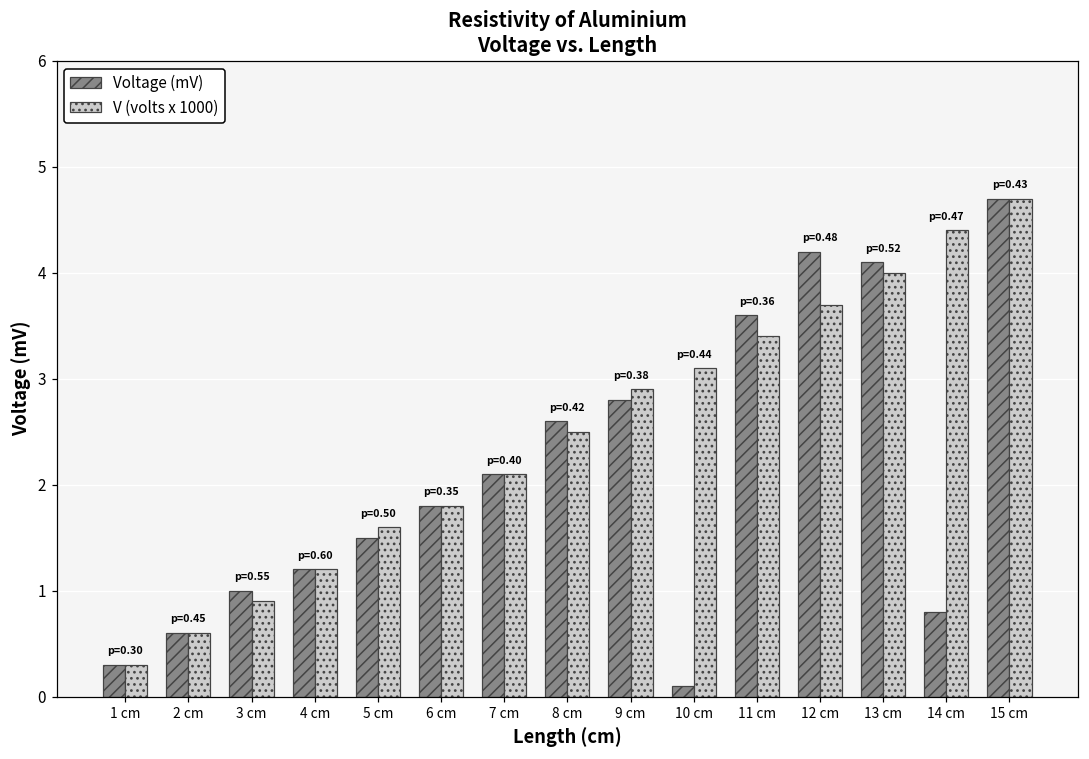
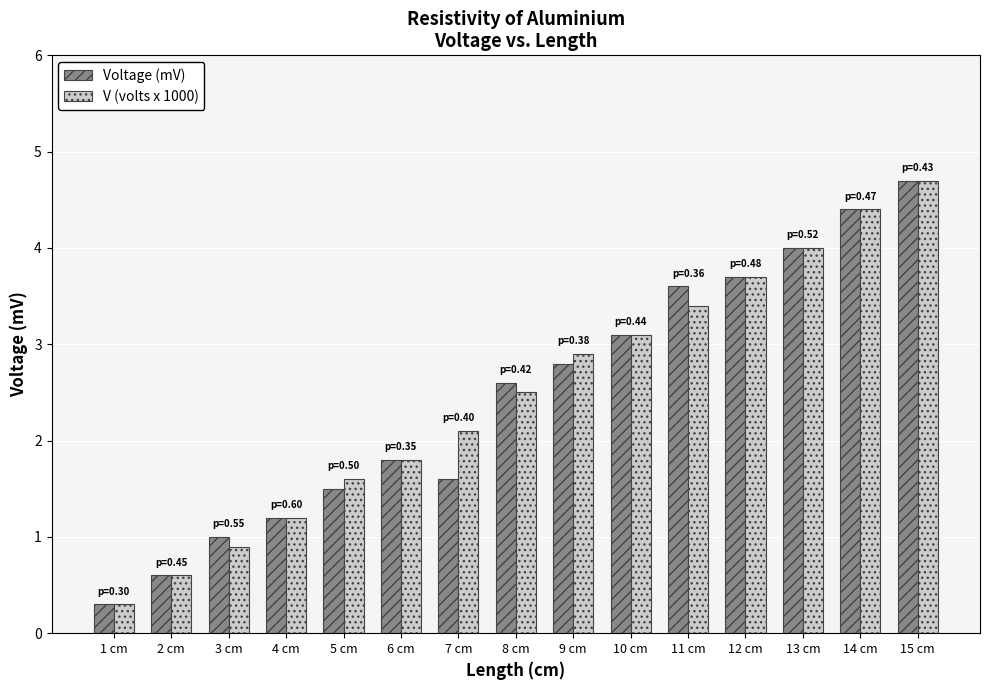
Voltage (mV), 7 cm: 2.1 -> 1.6
Voltage (mV), 10 cm: 0.1 -> 3.1
Voltage (mV), 12 cm: 4.2 -> 3.7
Voltage (mV), 13 cm: 4.1 -> 4.0
Voltage (mV), 14 cm: 0.8 -> 4.4
